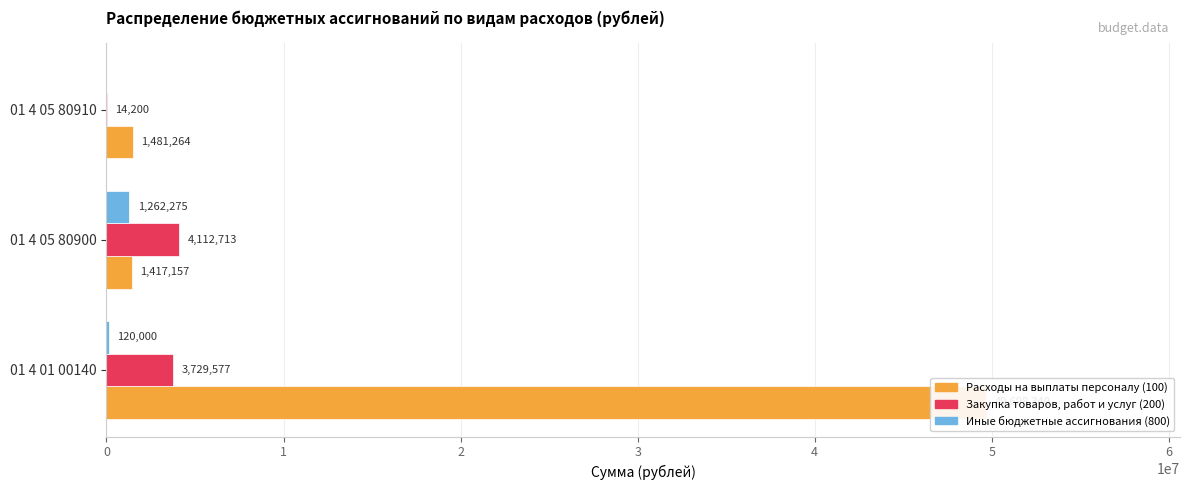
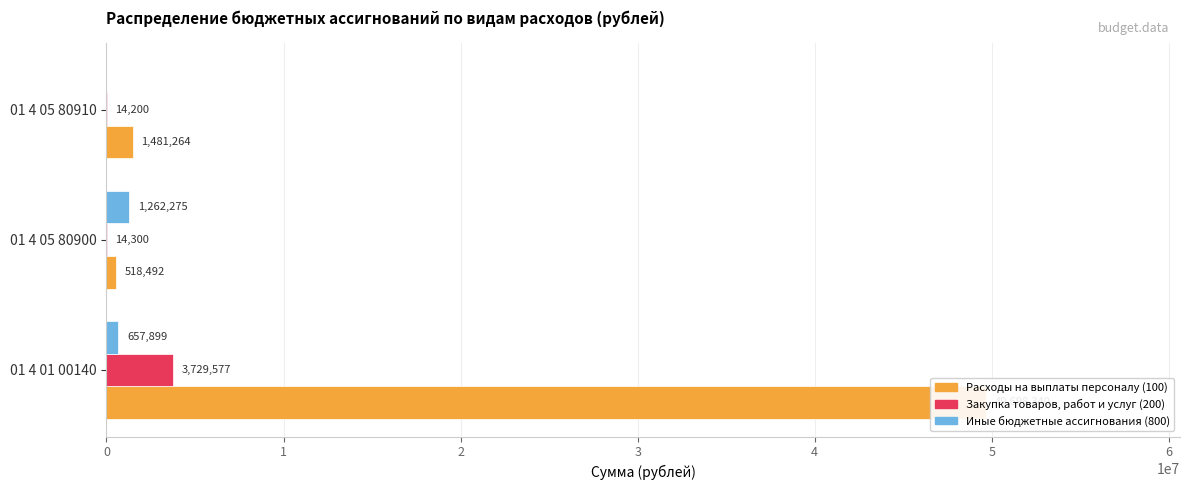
Закупка товаров, работ и услуг (200), 01 4 05 80900: 4,112,713 -> 14,300
Расходы на выплаты персоналу (100), 01 4 05 80900: 1,417,157 -> 518,492
Иные бюджетные ассигнования (800), 01 4 01 00140: 120,000 -> 657,899
